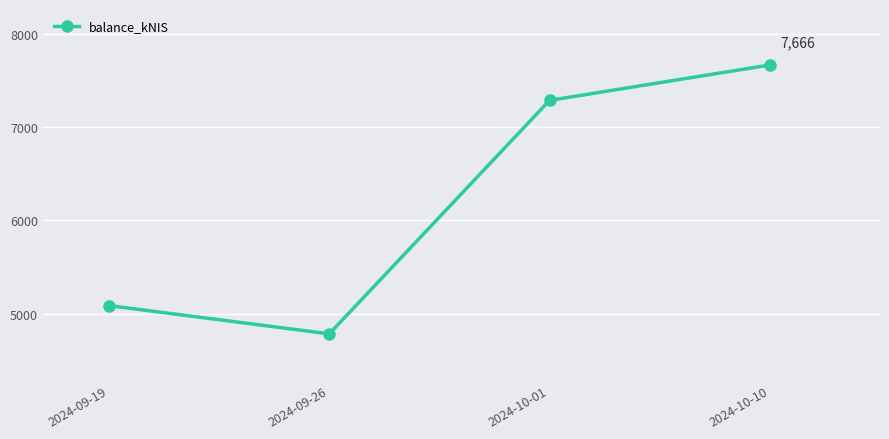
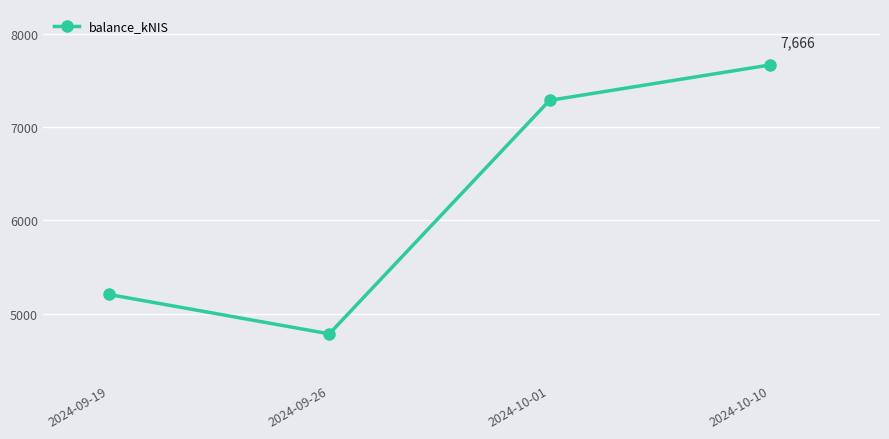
2024-09-19: 5100 -> 5200
